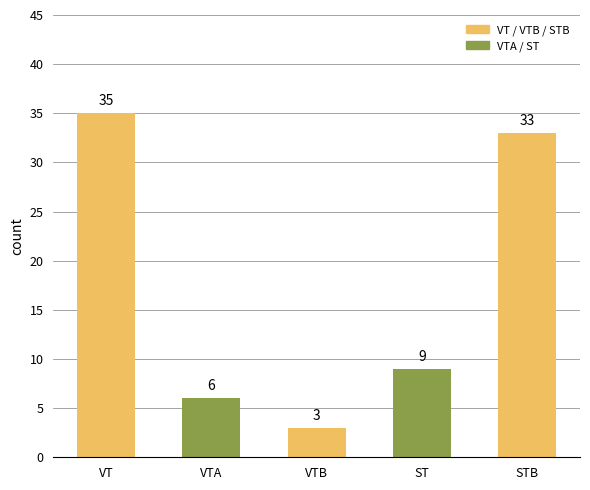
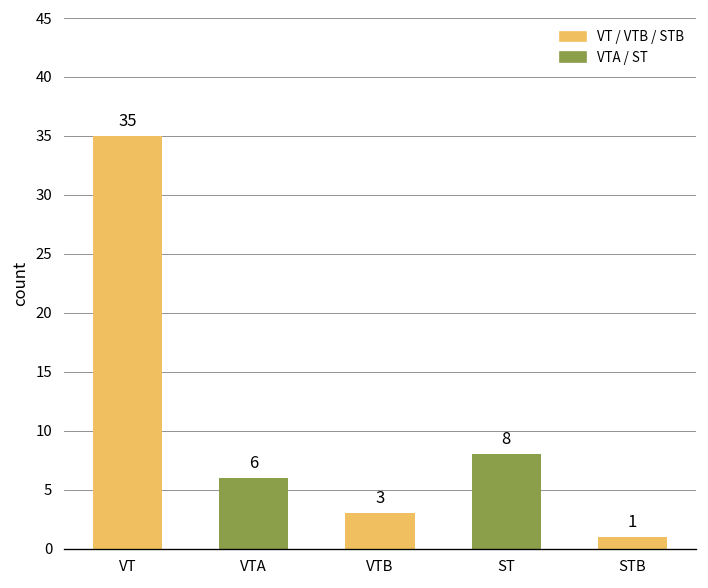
ST: 9 -> 8
STB: 33 -> 1
